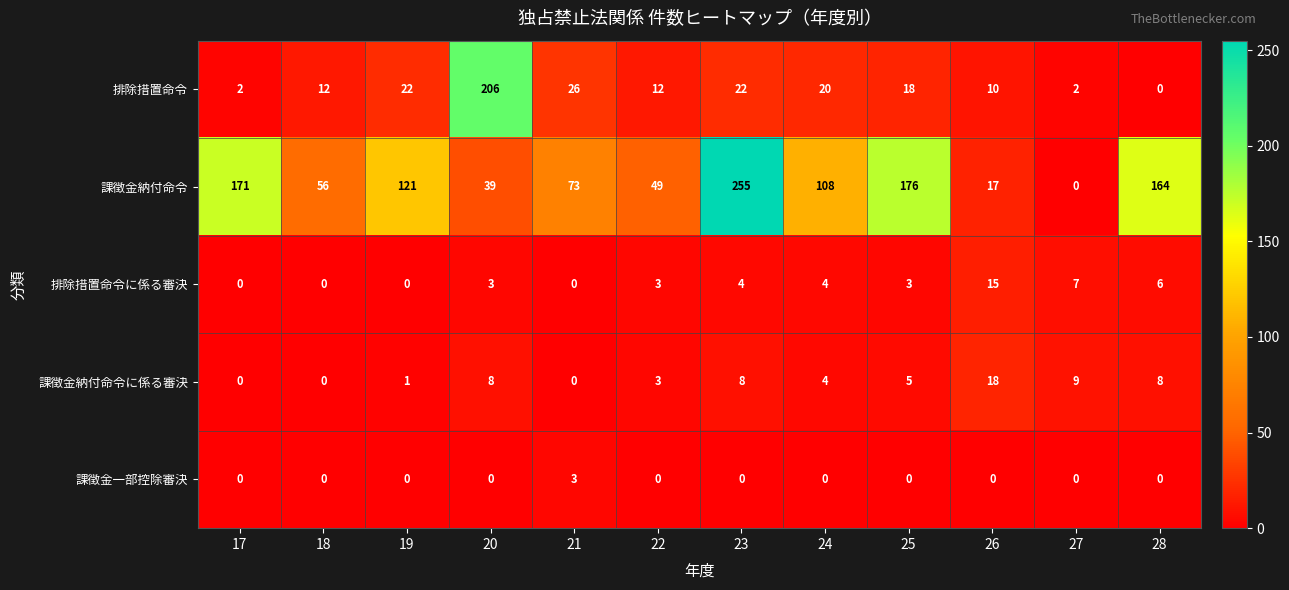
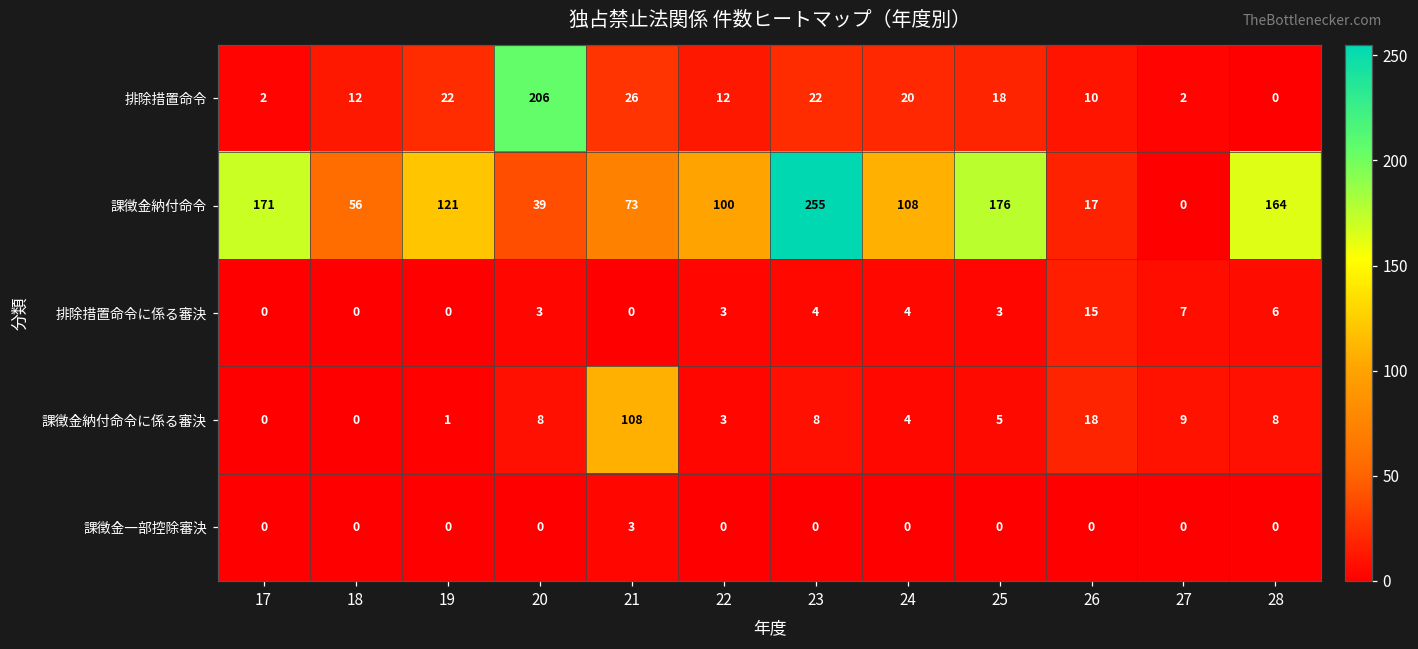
課徴金納付命令, 22: 49 -> 100
課徴金納付命令に係る審決, 21: 0 -> 108
